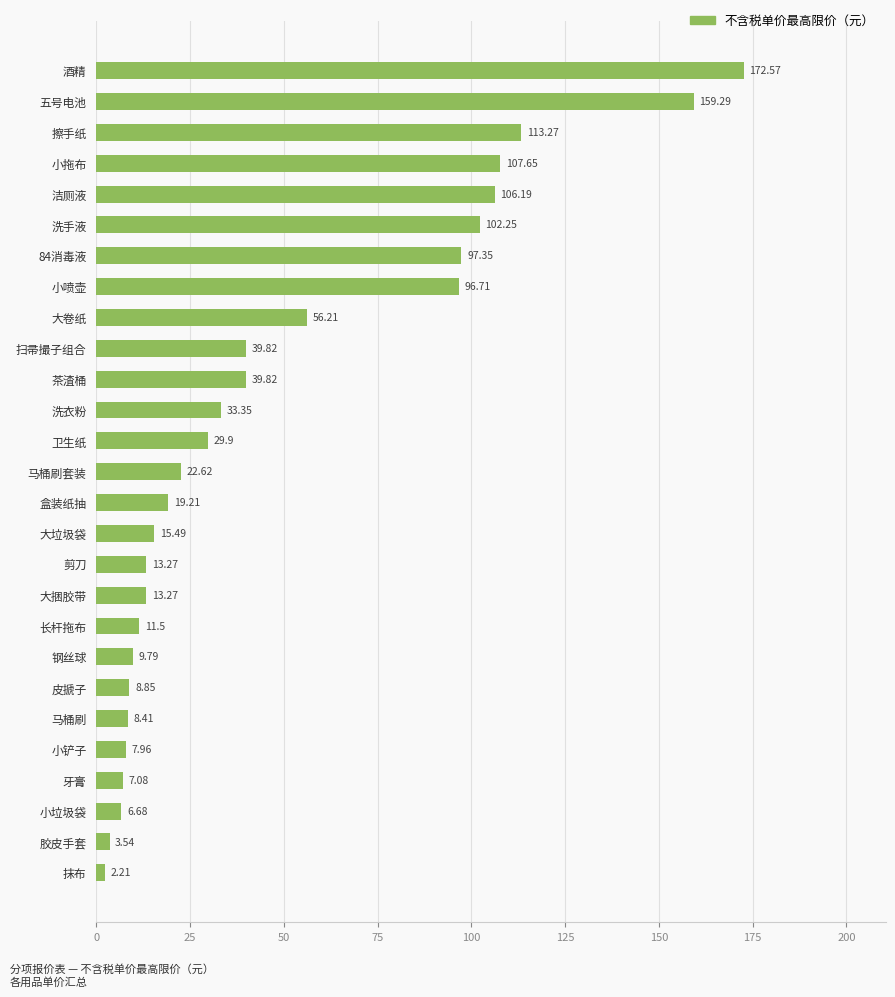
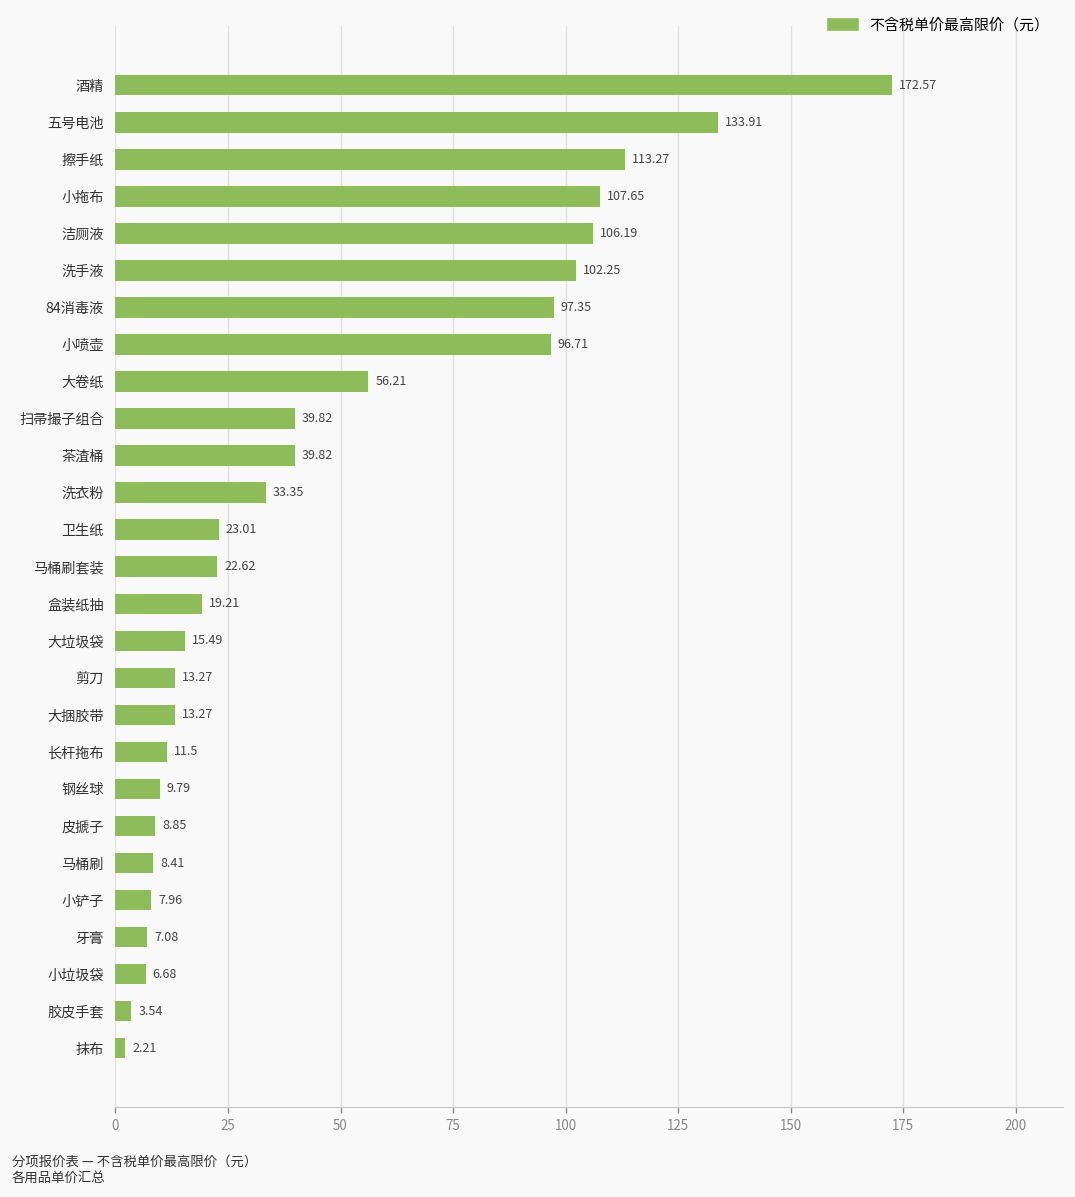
五号电池: 159.29 -> 133.91
卫生纸: 29.9 -> 23.01
